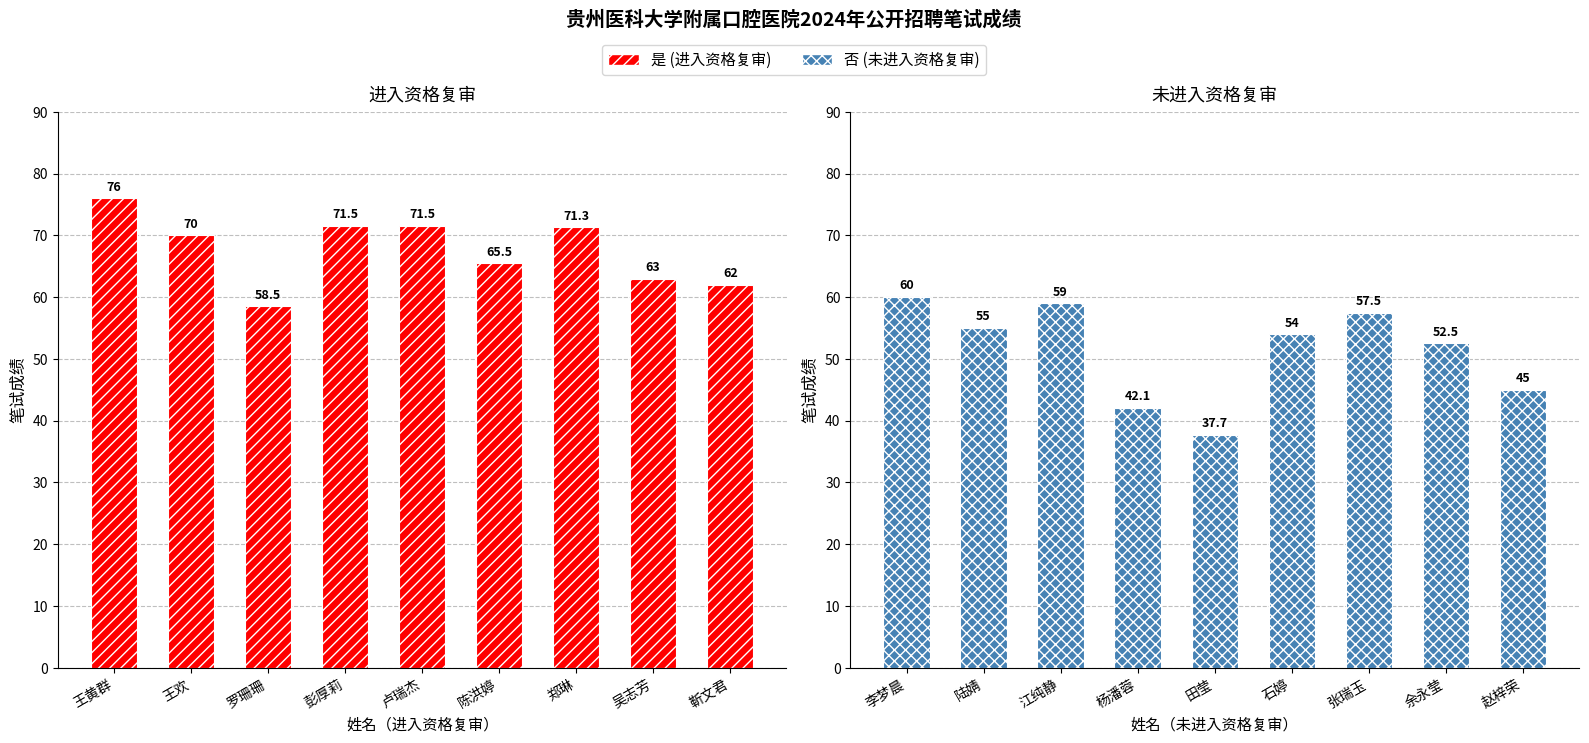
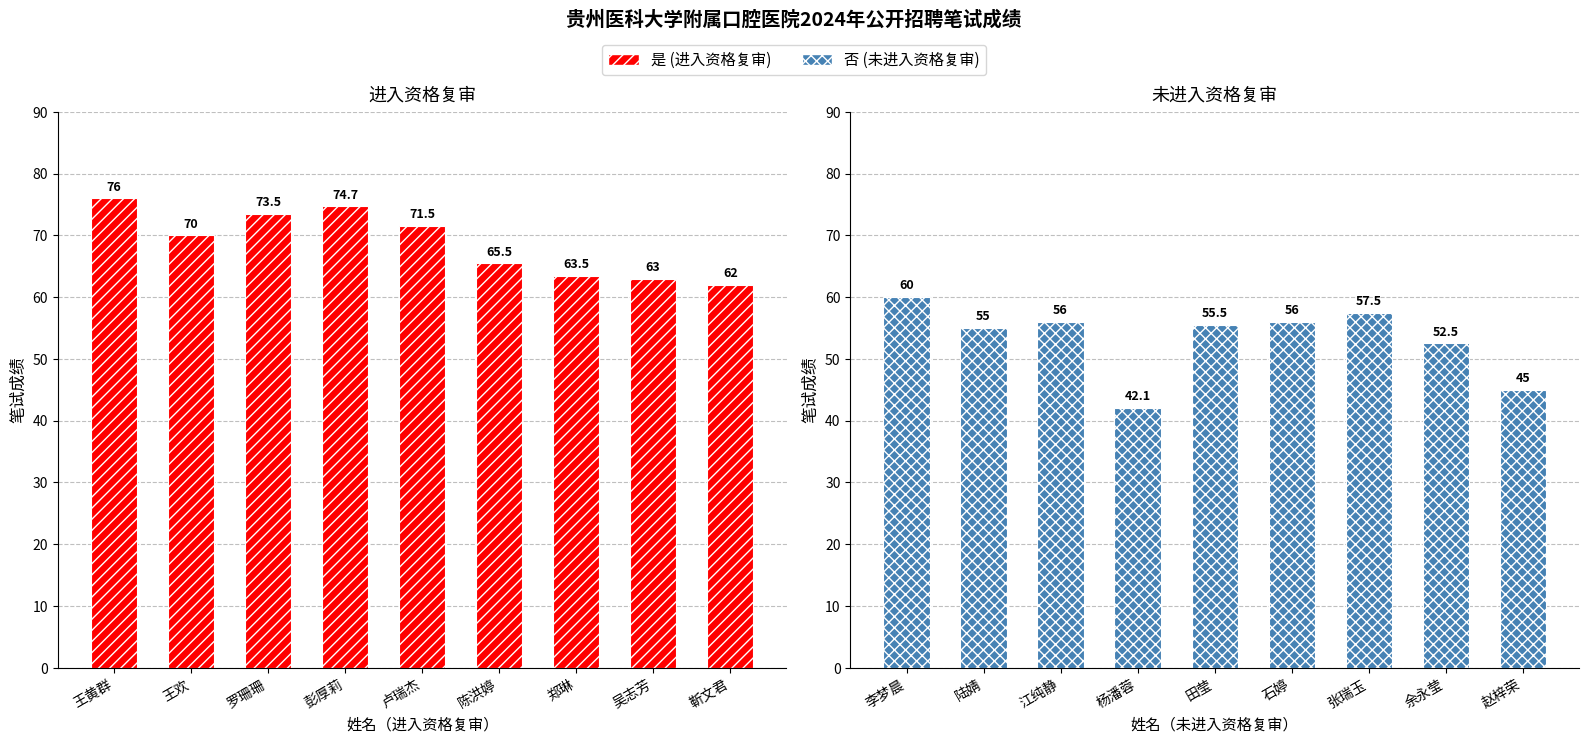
进入资格复审, 罗珊珊: 58.5 -> 73.5
进入资格复审, 彭厚莉: 71.5 -> 74.7
进入资格复审, 郑琳: 71.3 -> 63.5
未进入资格复审, 江纯静: 59 -> 56
未进入资格复审, 田莹: 37.7 -> 55.5
未进入资格复审, 石婷: 54 -> 56
